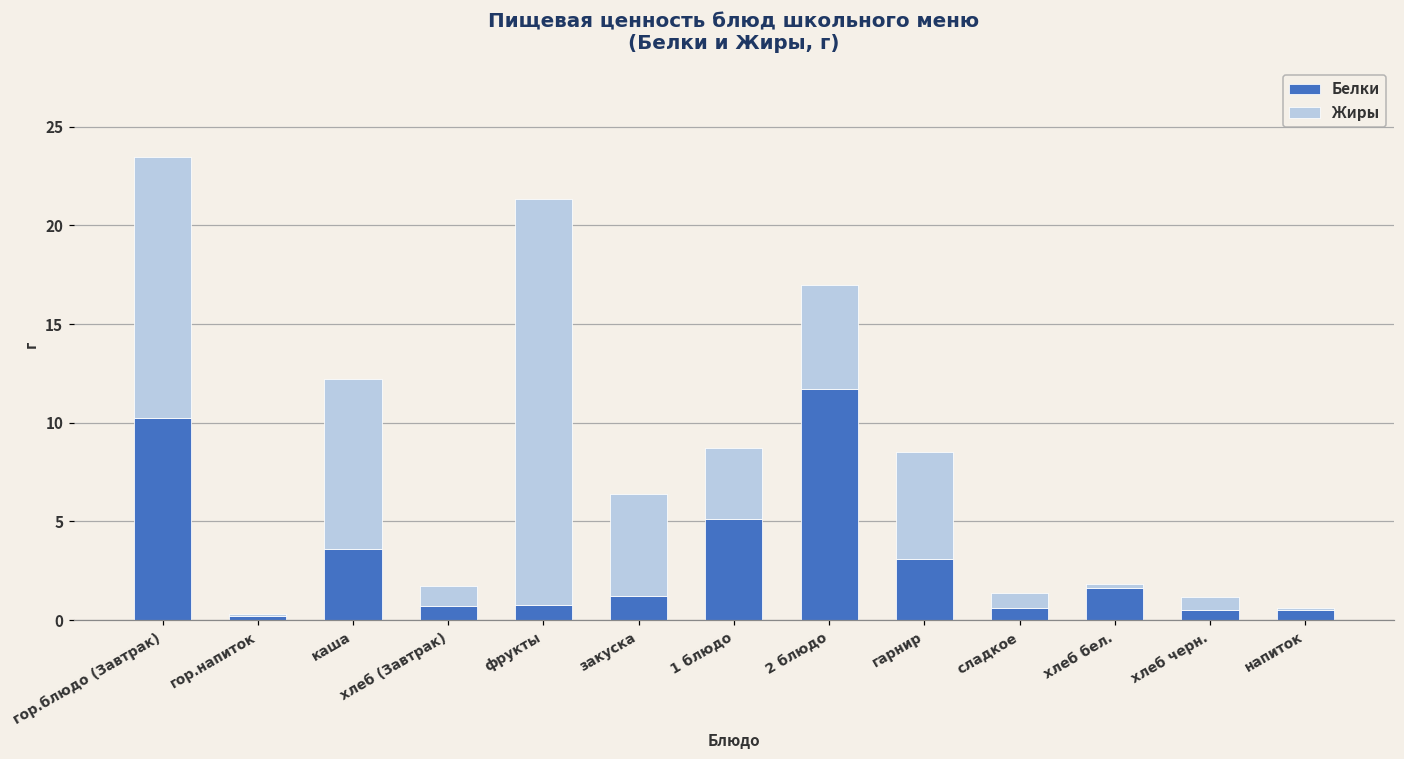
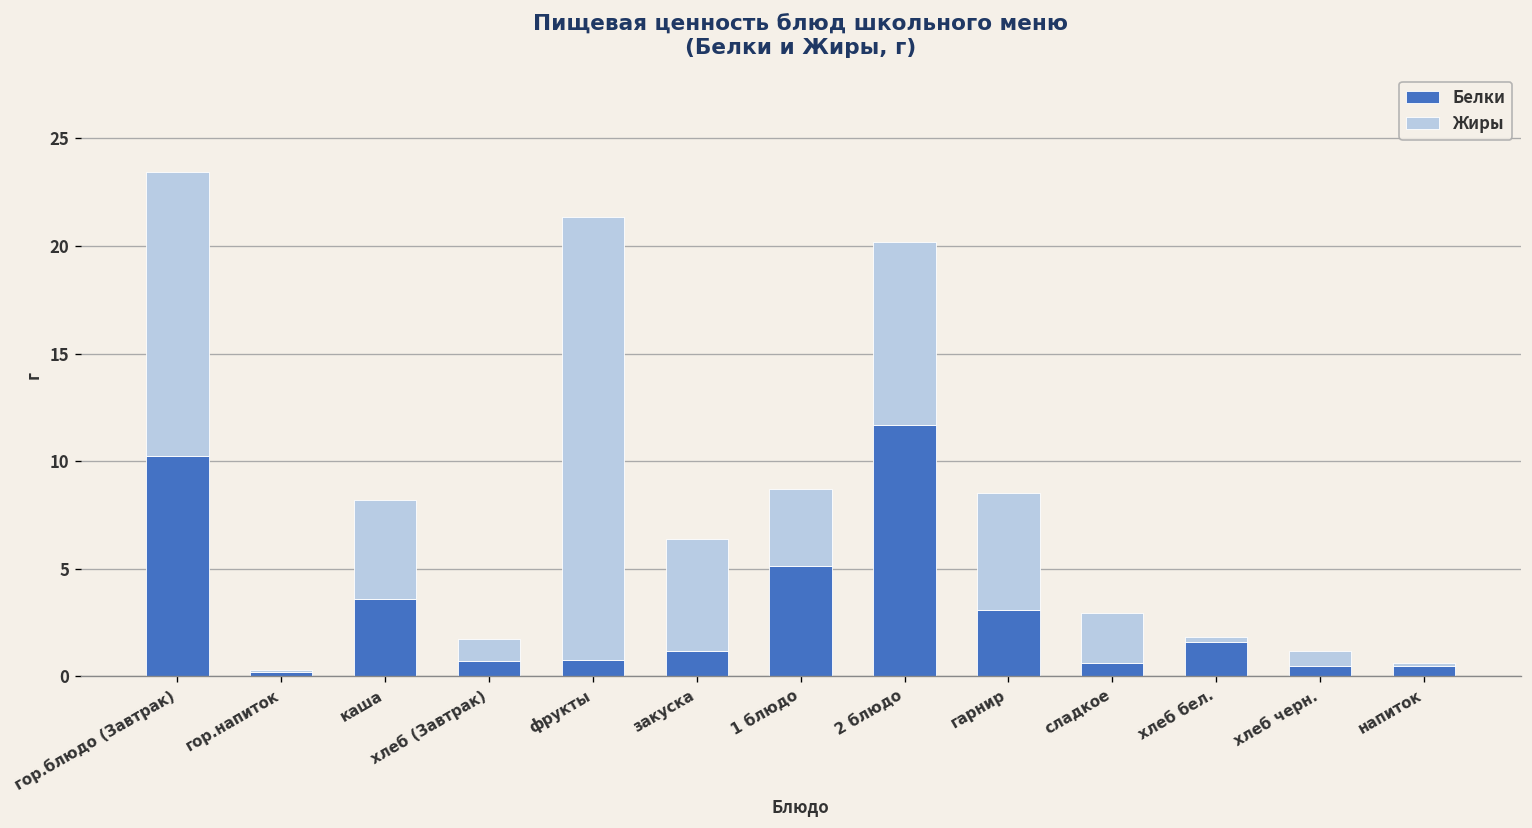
Жиры, каша: 8.6 -> 4.6
Жиры, 2 блюдо: 5.3 -> 8.5
Жиры, сладкое: 0.8 -> 2.3
